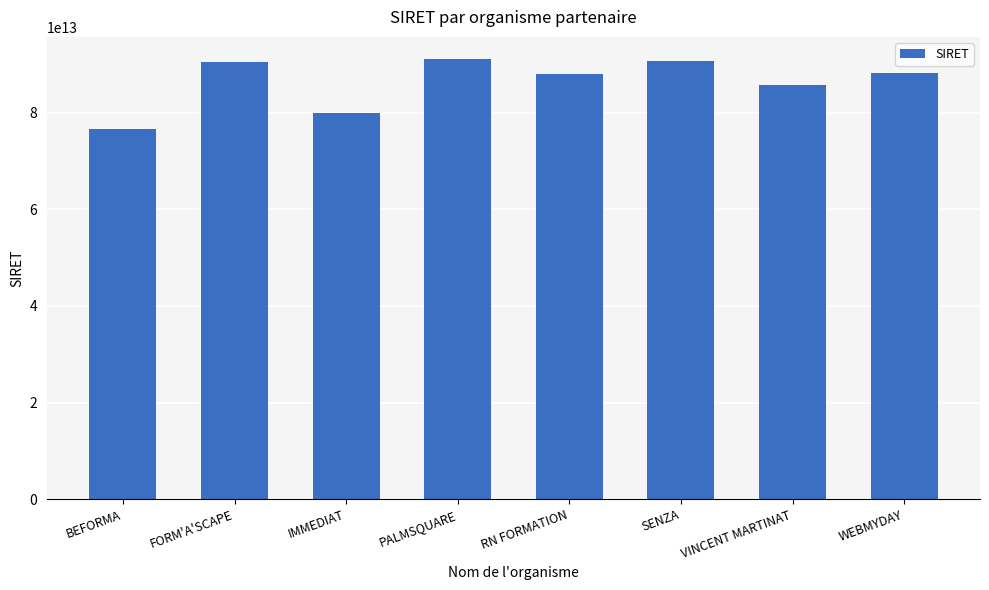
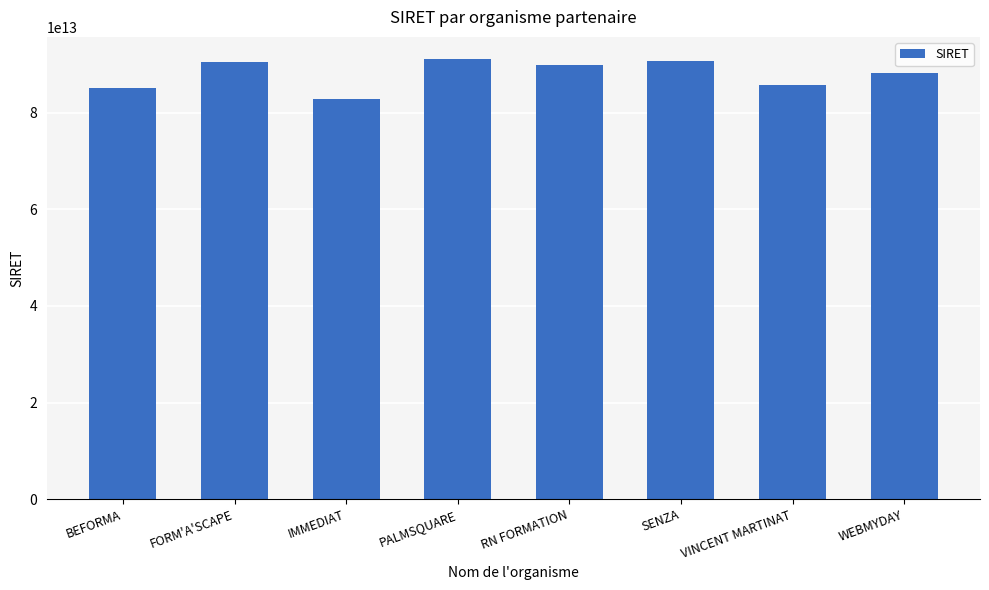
BEFORMA: 77000000000000 -> 85000000000000
IMMEDIAT: 80000000000000 -> 83000000000000
RN FORMATION: 88000000000000 -> 90000000000000
